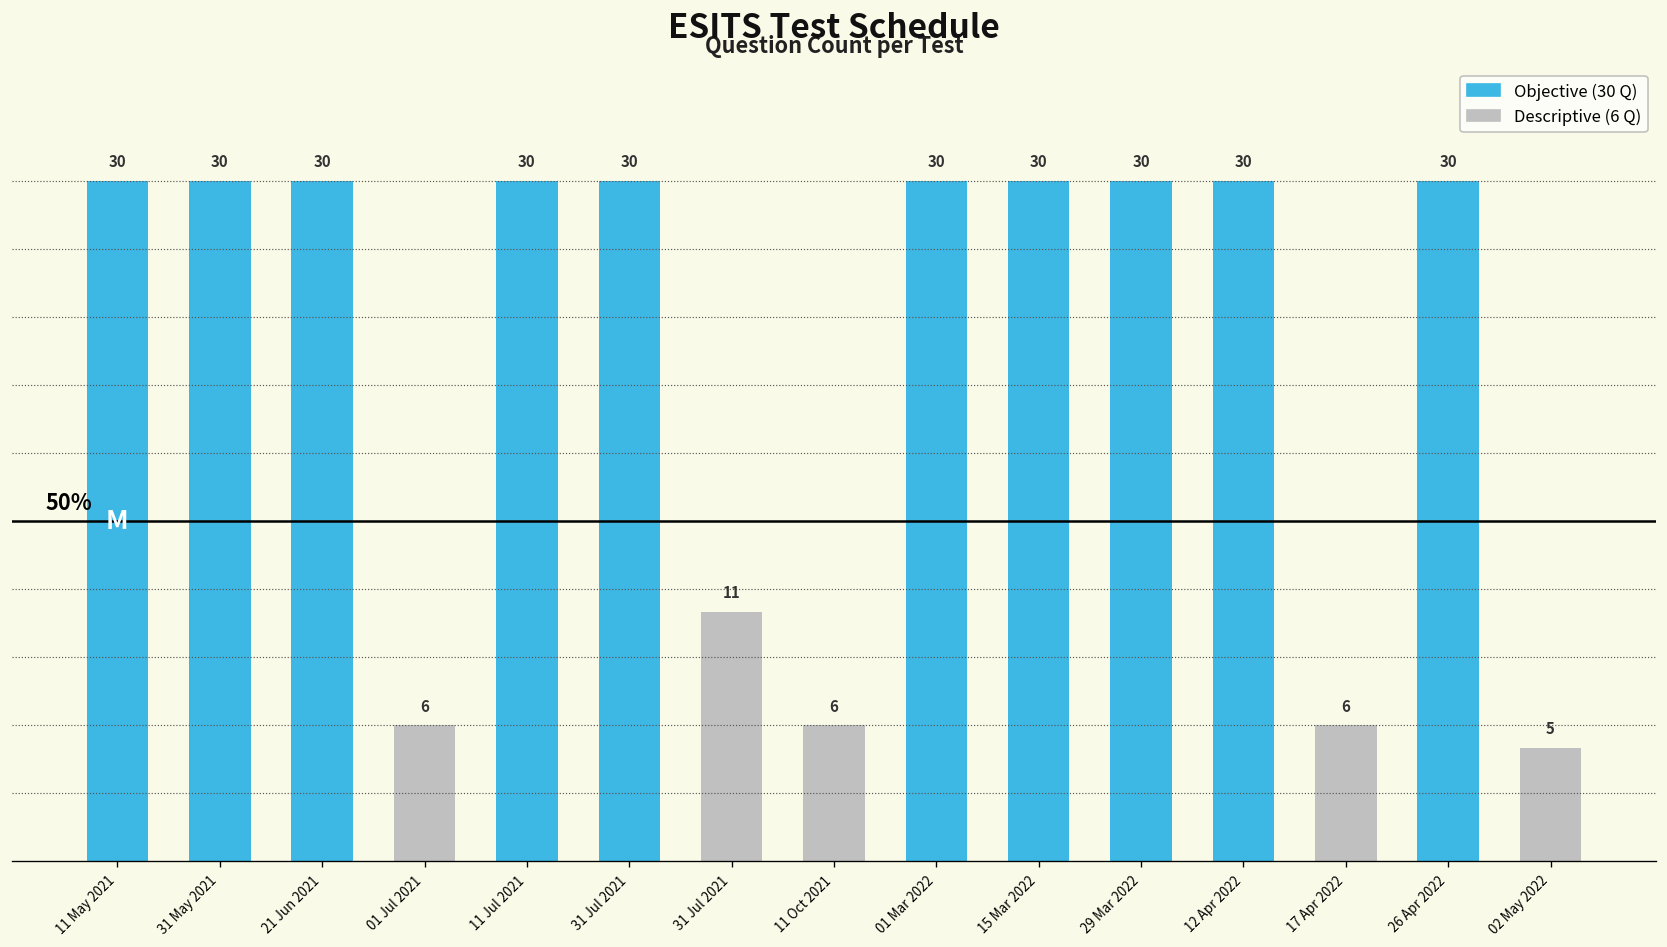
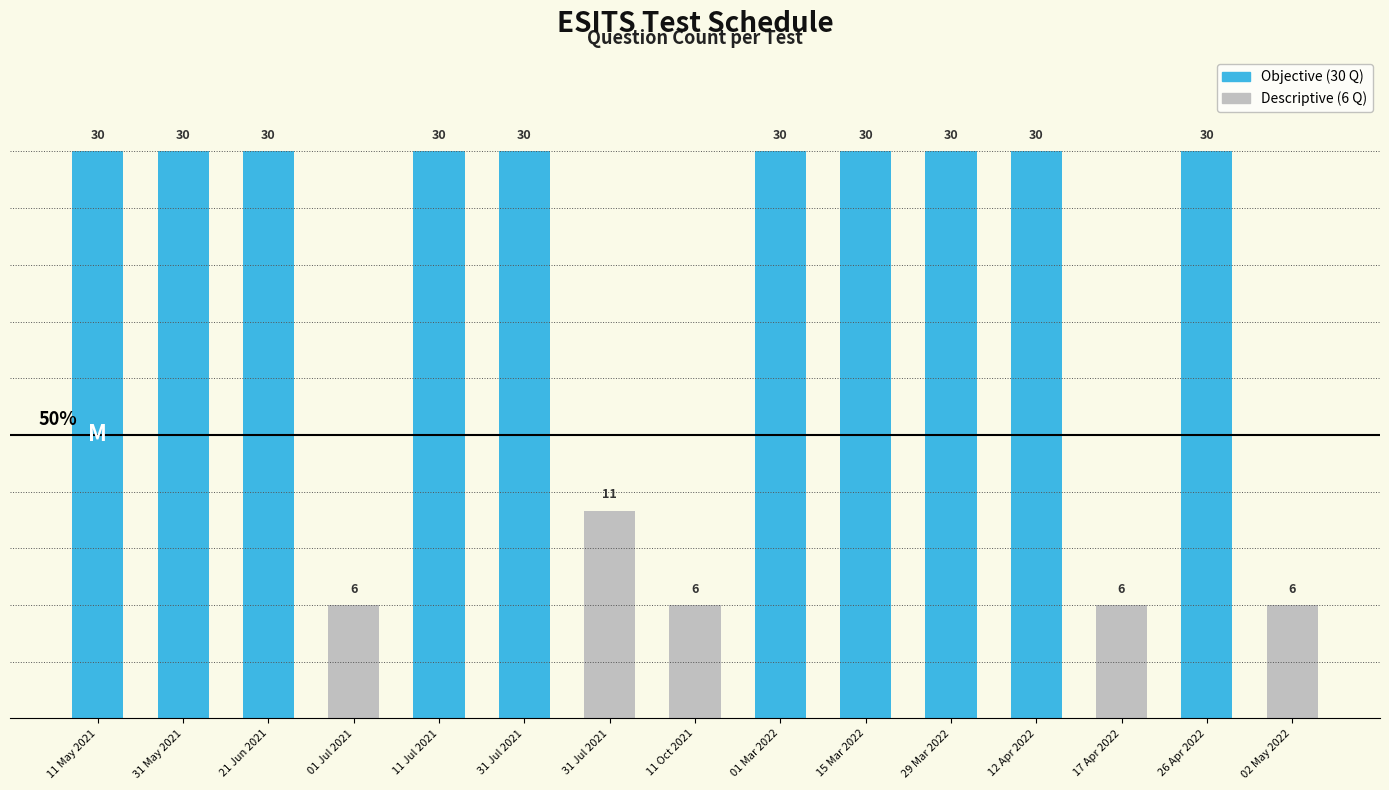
02 May 2022: 5 -> 6
